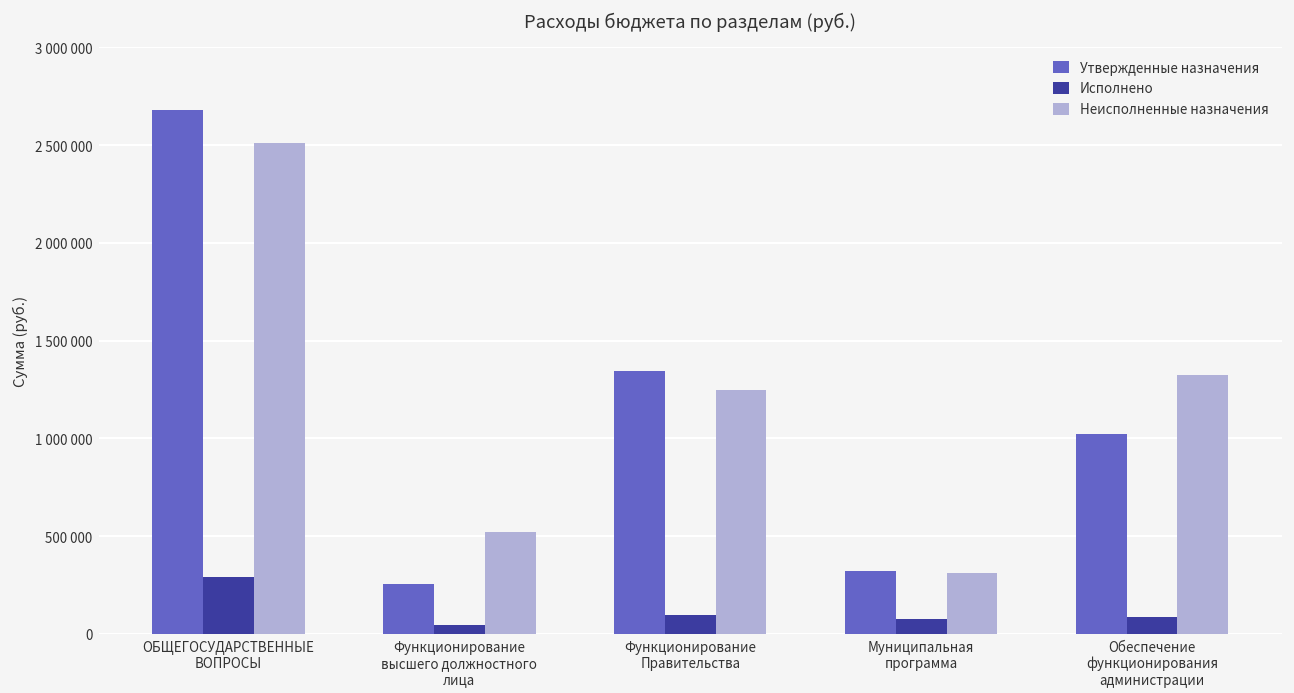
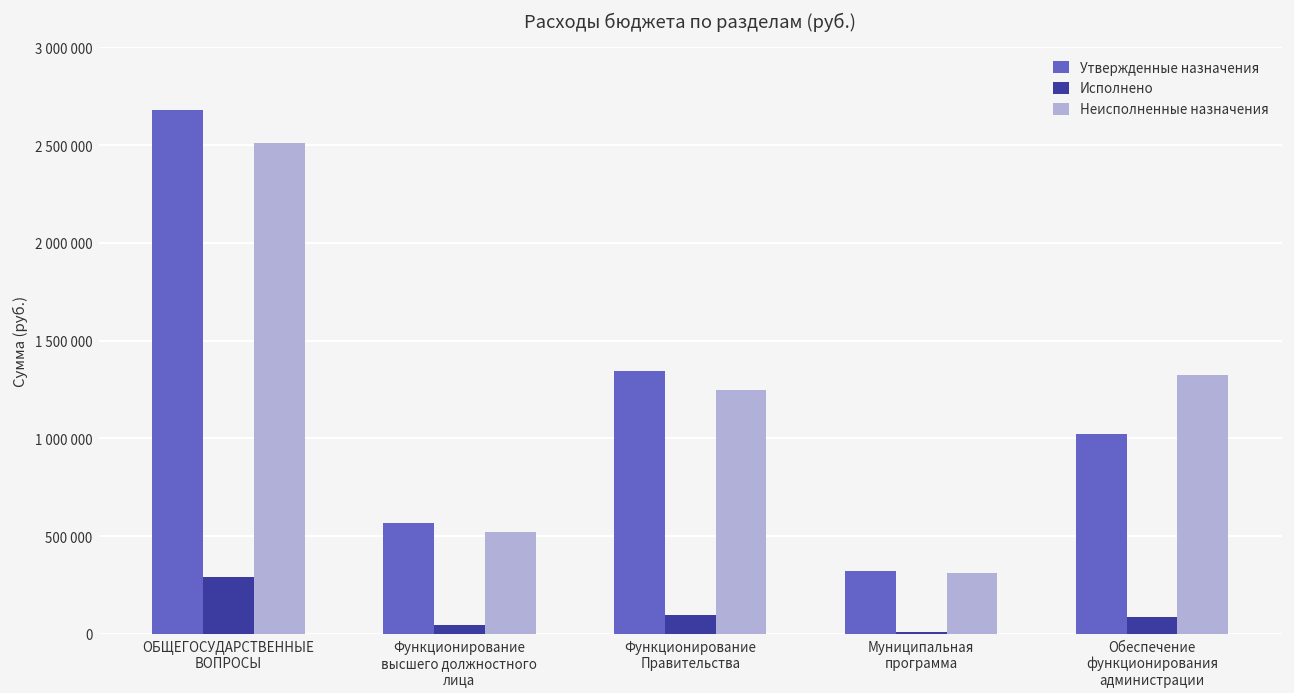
Утвержденные назначения, Функционирование высшего должностного лица: 260000 -> 570000
Исполнено, Муниципальная программа: 80000 -> 10000
